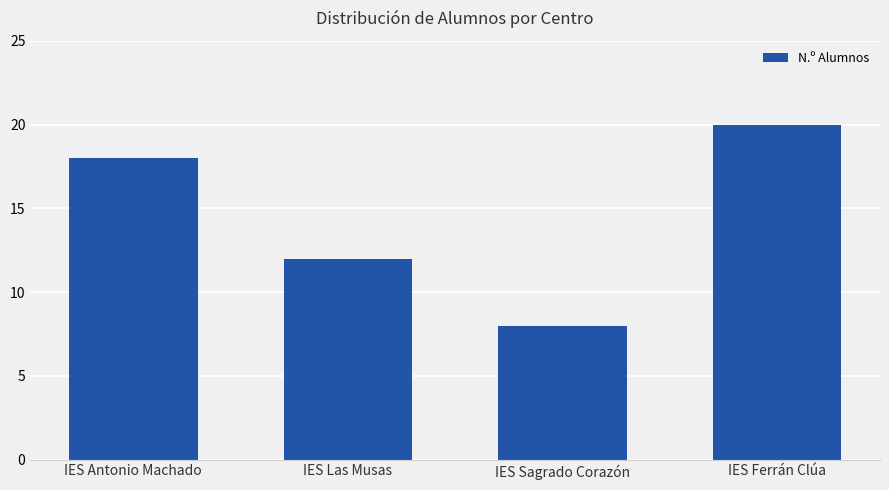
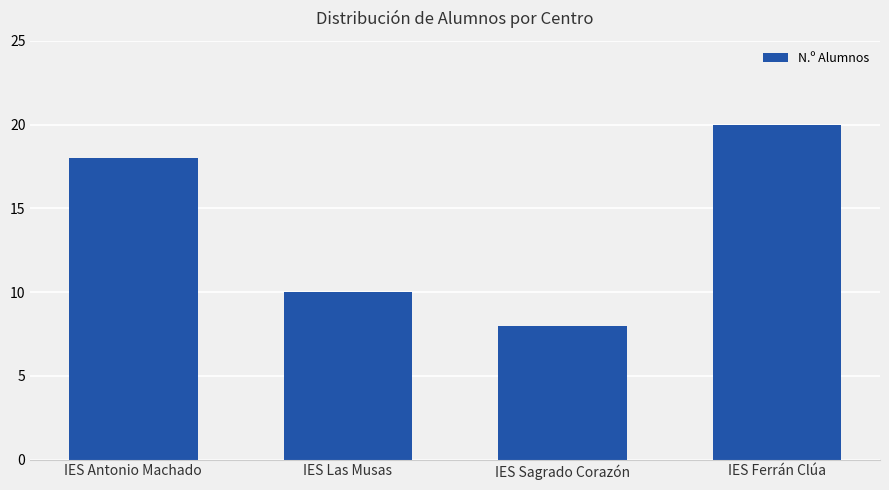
IES Las Musas: 12 -> 10
